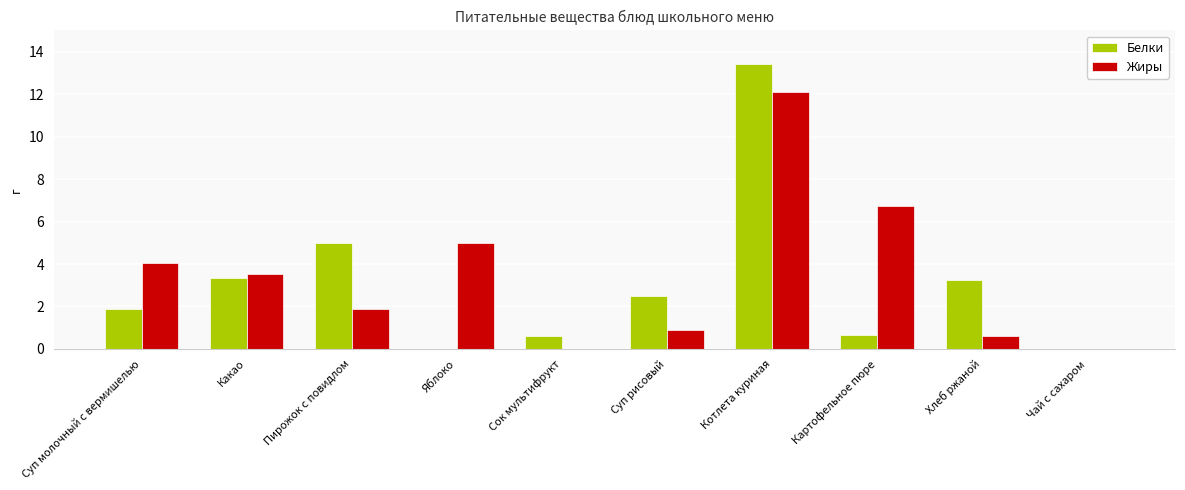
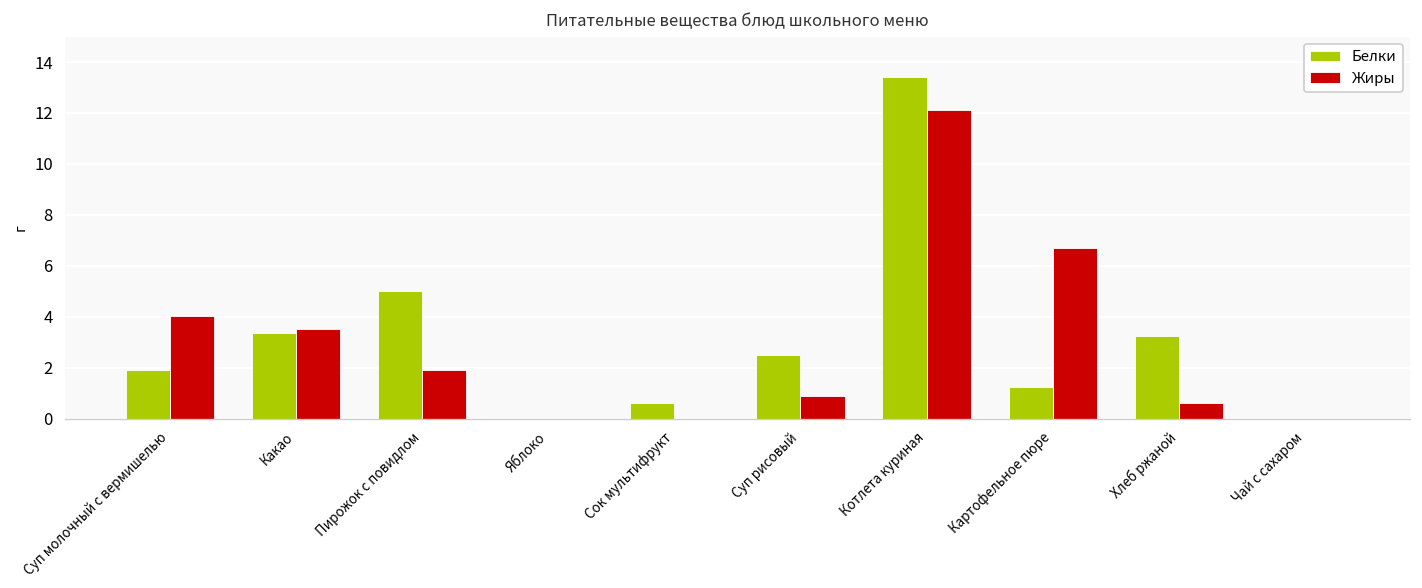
Жиры, Яблоко: 5 -> 0
Белки, Картофельное пюре: 0.7 -> 1.2
